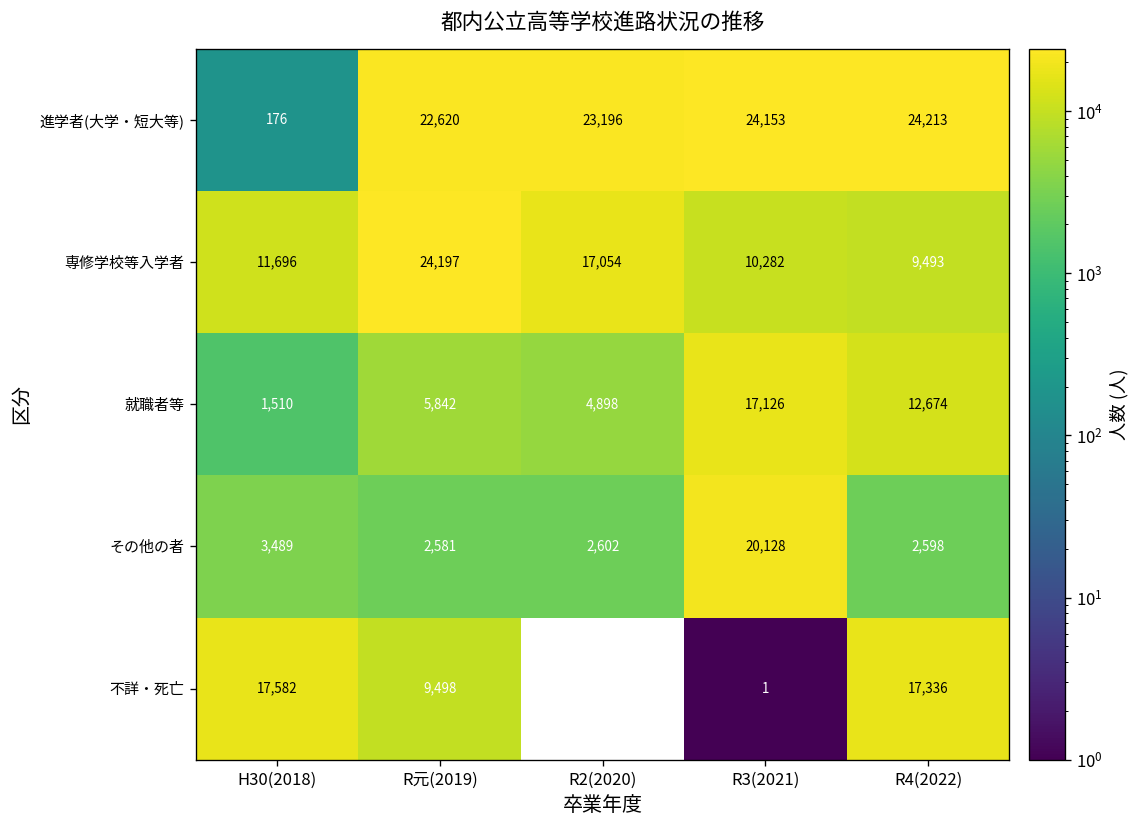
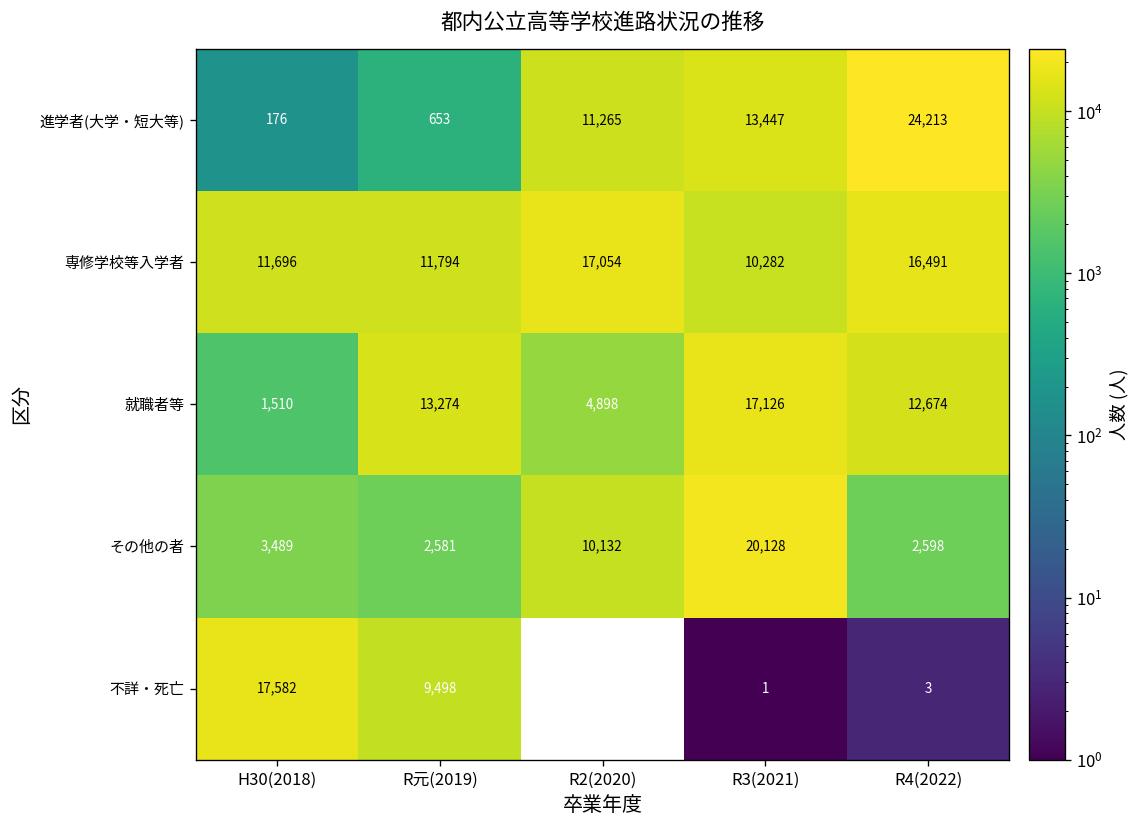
進学者(大学・短大等), R元(2019): 22,620 -> 653
進学者(大学・短大等), R2(2020): 23,196 -> 11,265
進学者(大学・短大等), R3(2021): 24,153 -> 13,447
専修学校等入学者, R元(2019): 24,197 -> 11,794
専修学校等入学者, R4(2022): 9,493 -> 16,491
就職者等, R元(2019): 5,842 -> 13,274
その他の者, R2(2020): 2,602 -> 10,132
不詳・死亡, R4(2022): 17,336 -> 3
